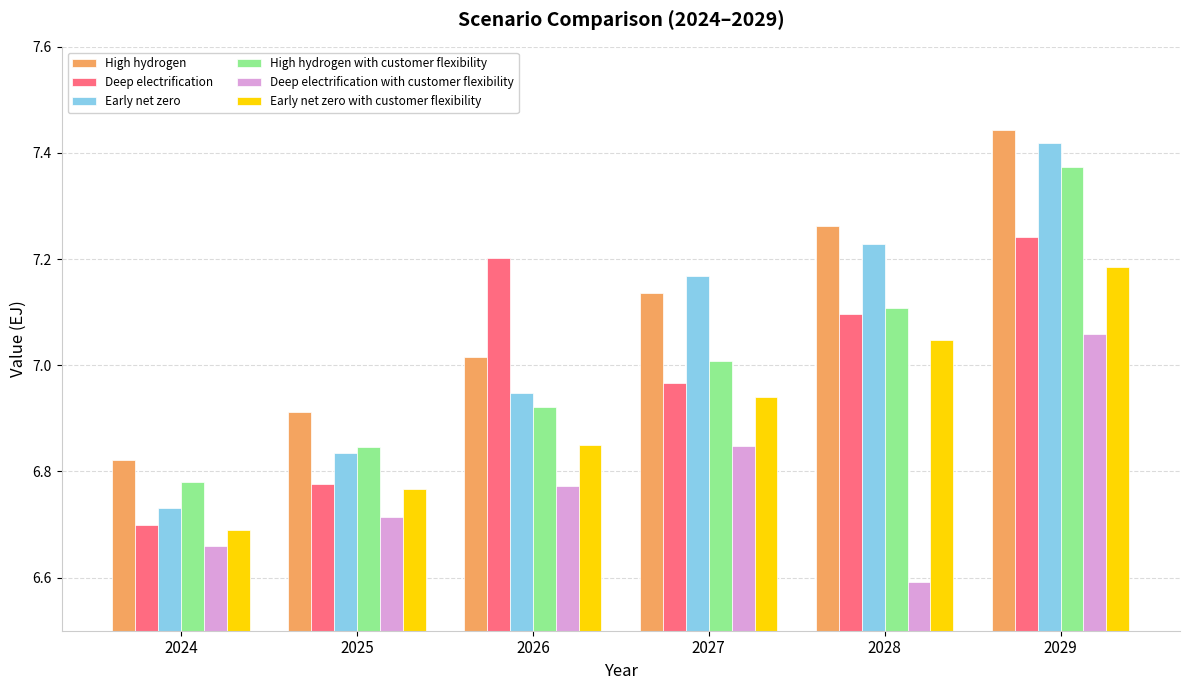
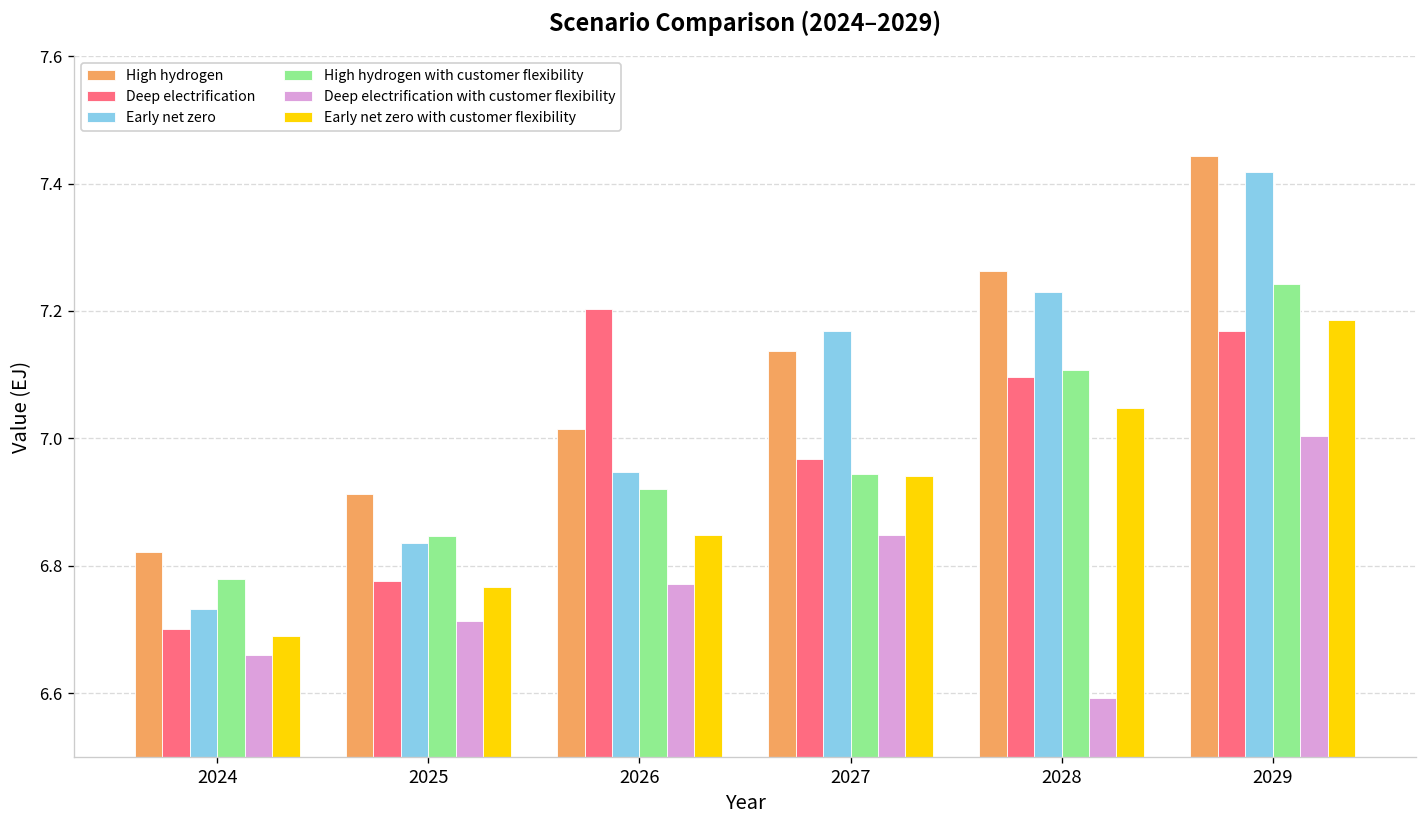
High hydrogen with customer flexibility, 2027: 7.01 -> 6.94
Deep electrification, 2029: 7.24 -> 7.17
High hydrogen with customer flexibility, 2029: 7.37 -> 7.24
Deep electrification with customer flexibility, 2029: 7.06 -> 7.00
